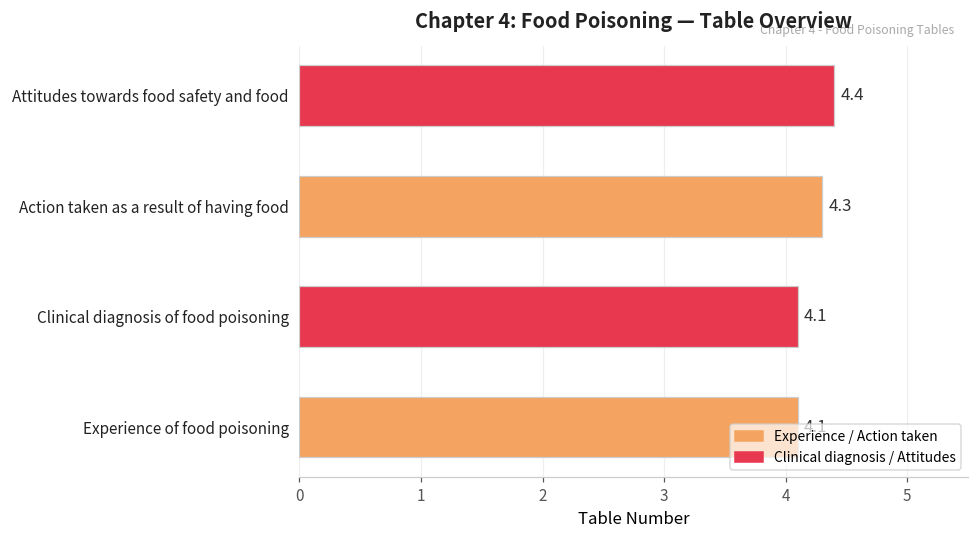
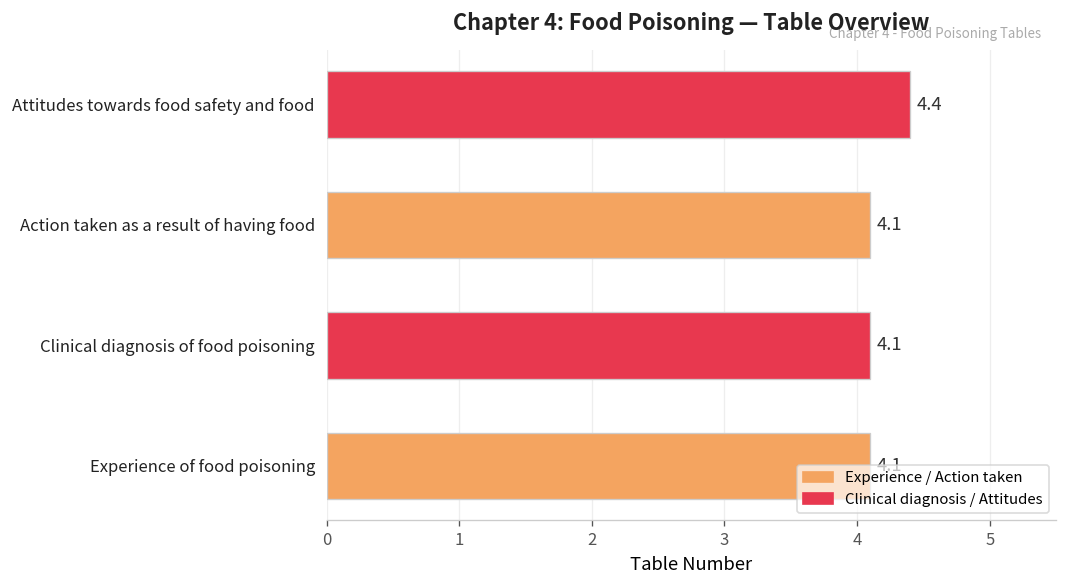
Action taken as a result of having food: 4.3 -> 4.1
